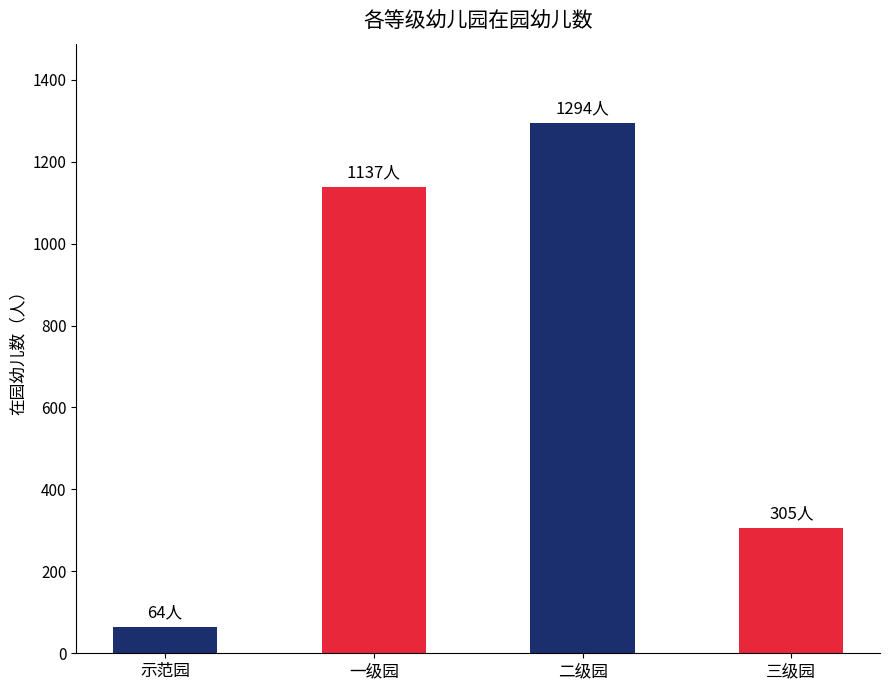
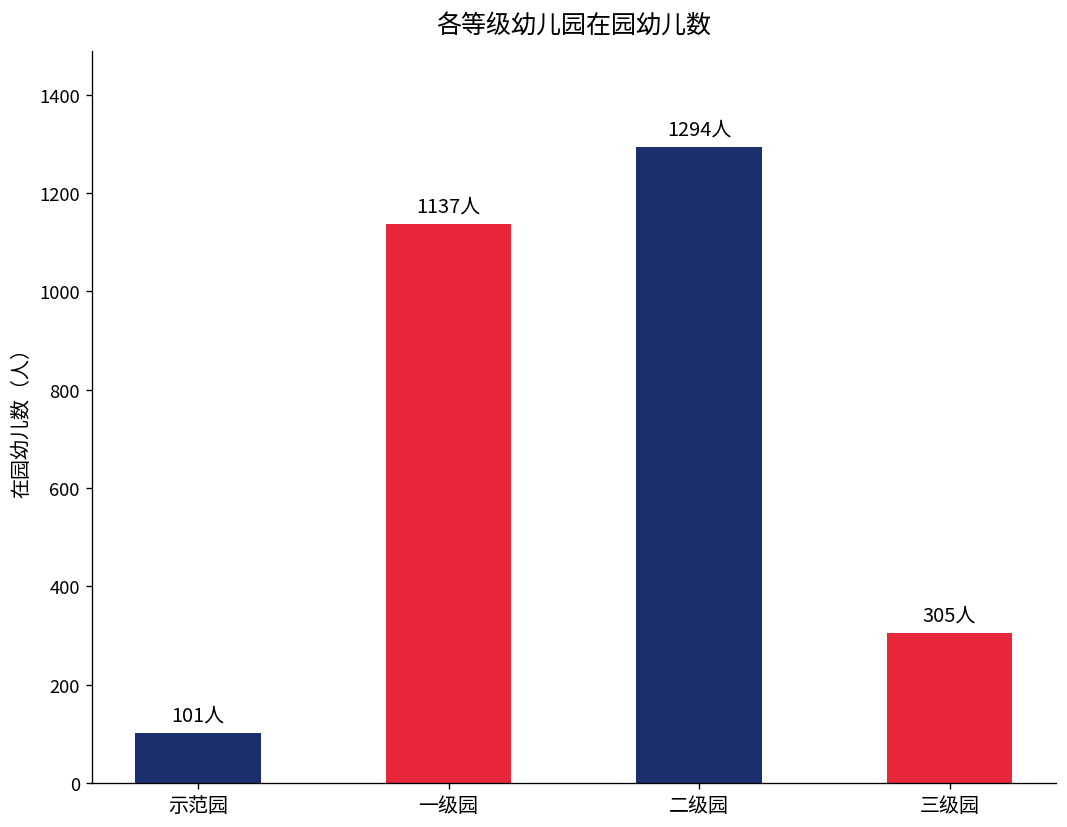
示范园: 64人 -> 101人
